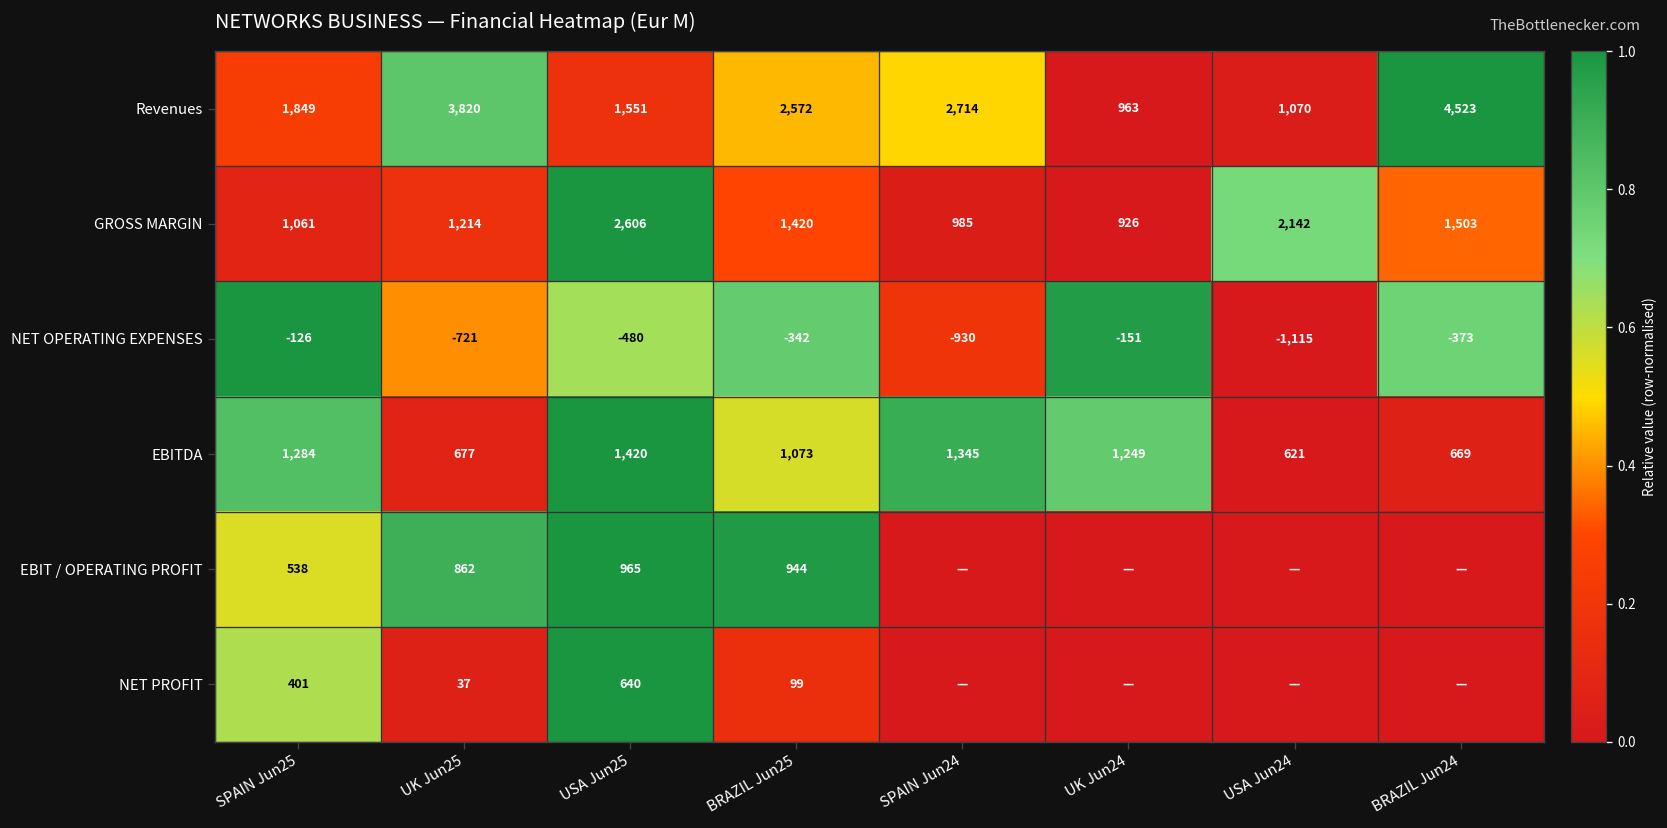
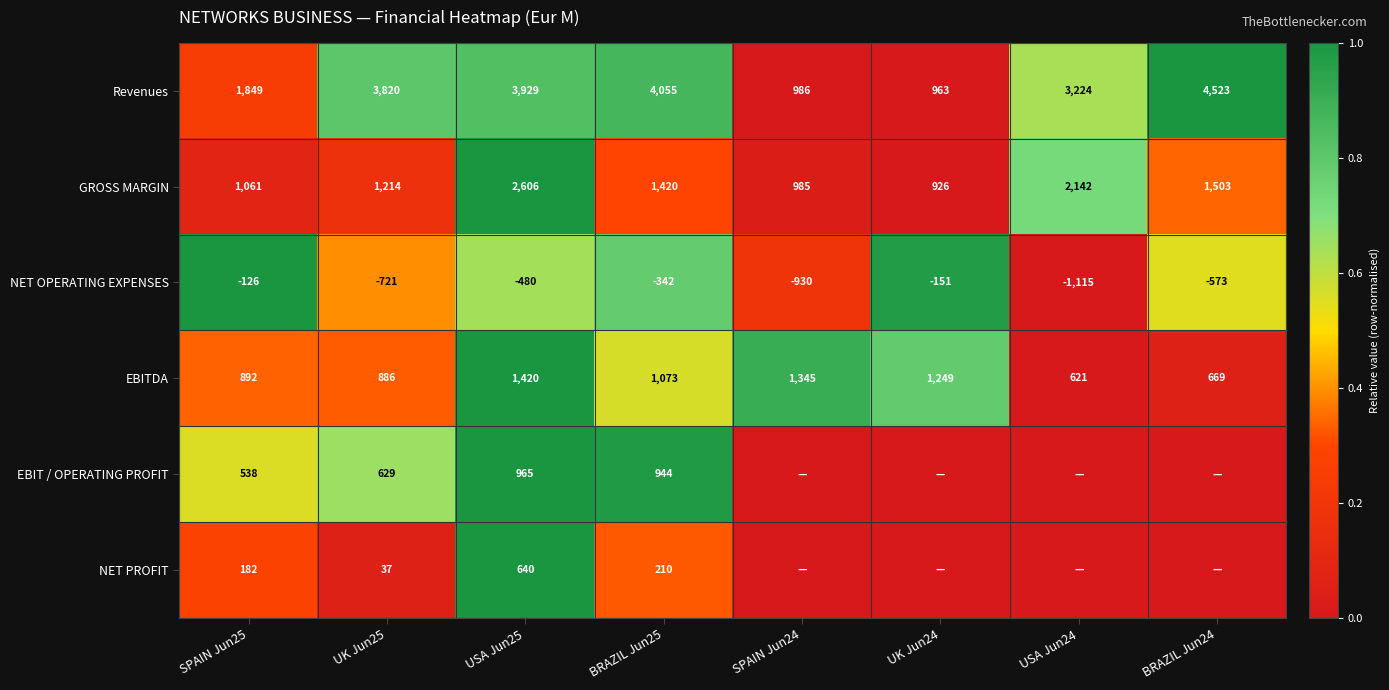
Revenues, USA Jun25: 1,551 -> 3,929
Revenues, BRAZIL Jun25: 2,572 -> 4,055
Revenues, SPAIN Jun24: 2,714 -> 986
Revenues, USA Jun24: 1,070 -> 3,224
NET OPERATING EXPENSES, BRAZIL Jun24: -373 -> -573
EBITDA, SPAIN Jun25: 1,284 -> 892
EBITDA, UK Jun25: 677 -> 886
EBIT / OPERATING PROFIT, UK Jun25: 862 -> 629
NET PROFIT, SPAIN Jun25: 401 -> 182
NET PROFIT, BRAZIL Jun25: 99 -> 210
